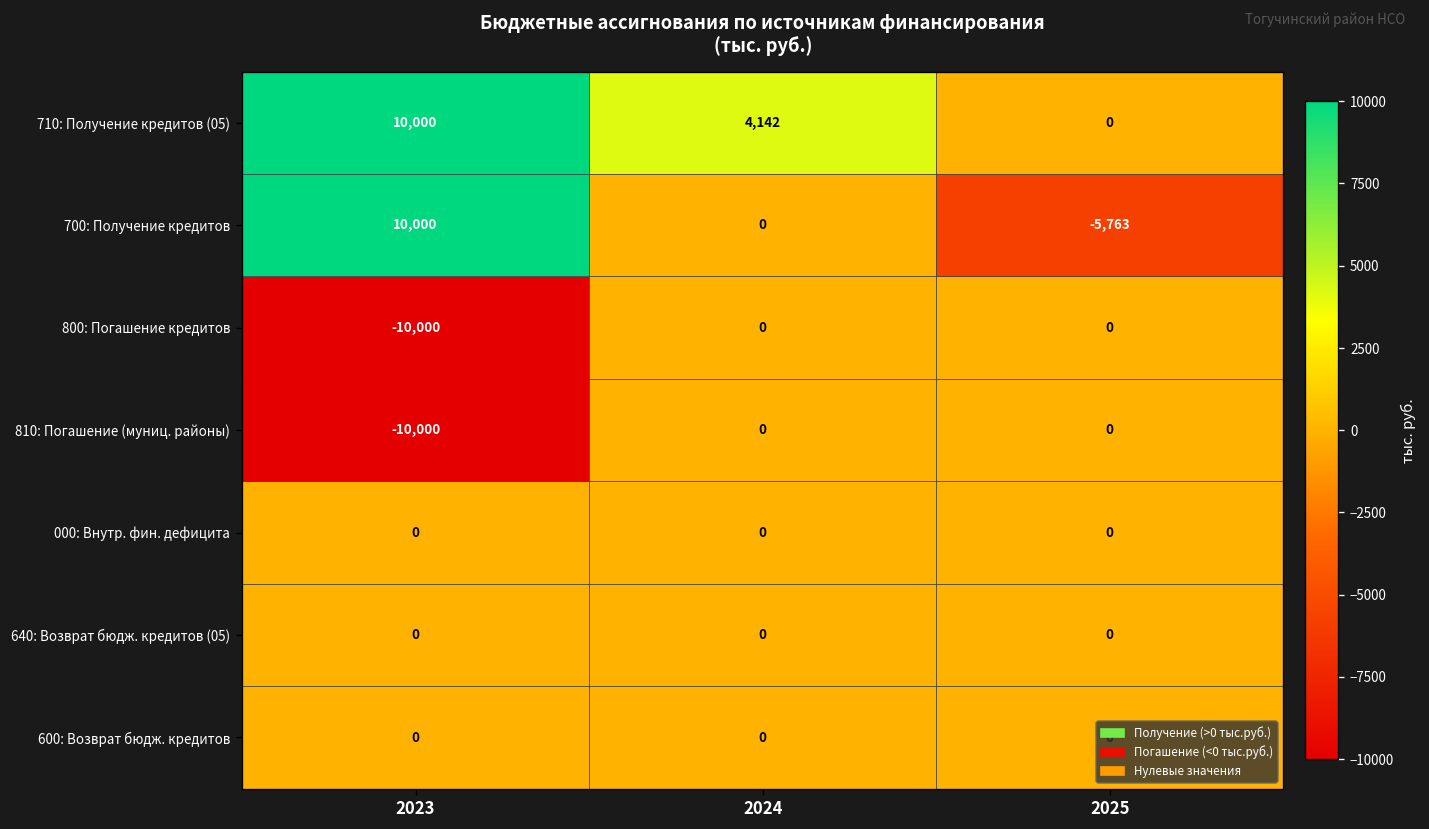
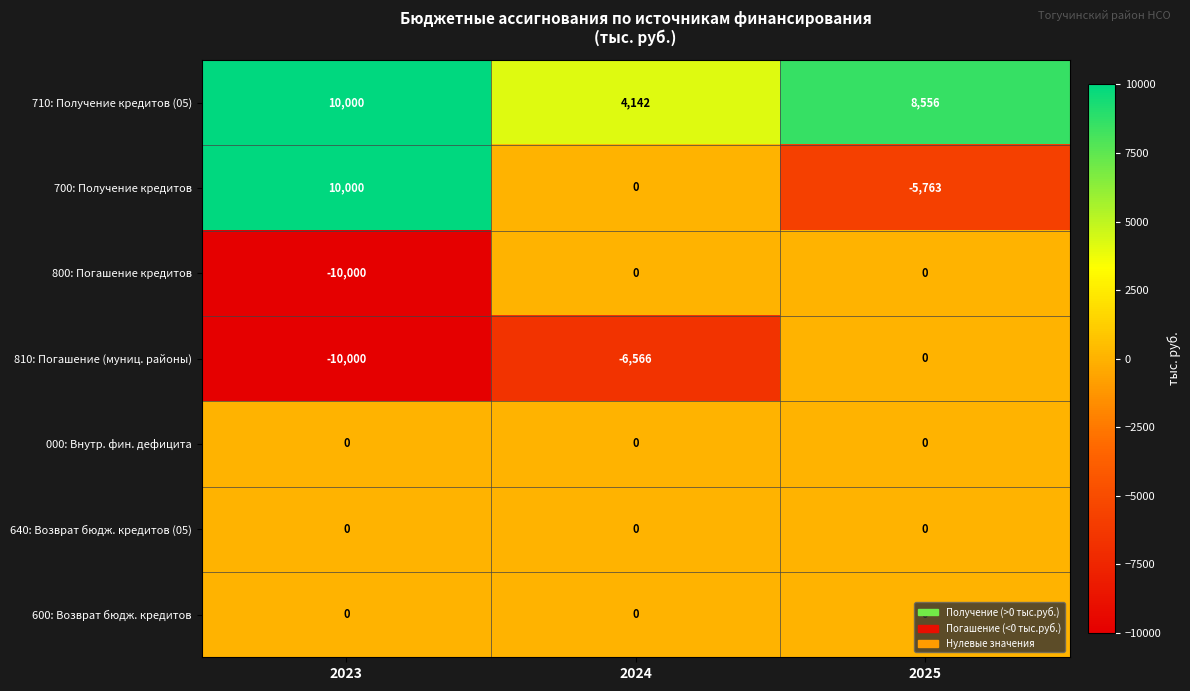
710: Получение кредитов (05), 2025: 0 -> 8,556
810: Погашение (муниц. районы), 2024: 0 -> -6,566
